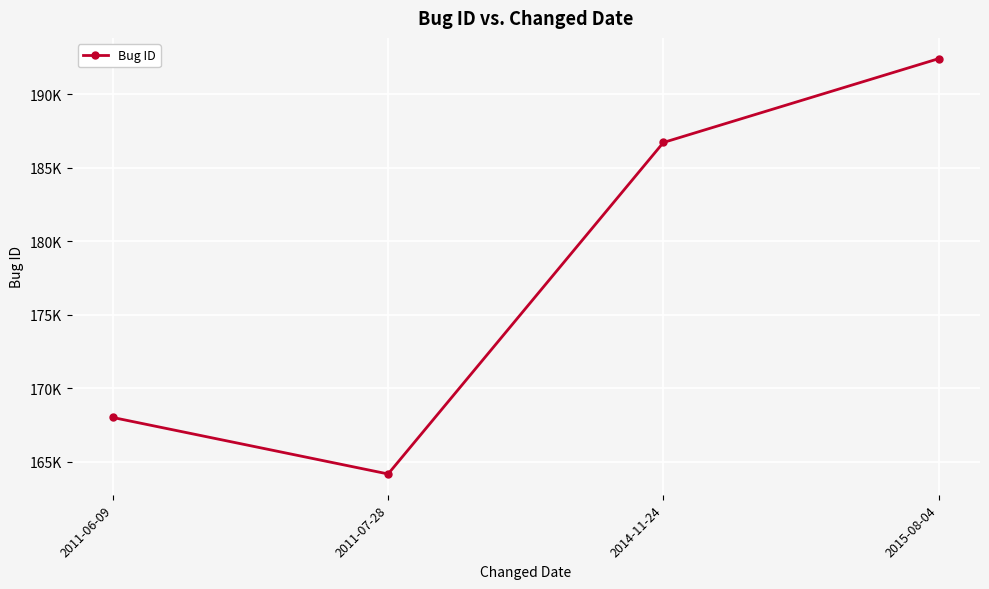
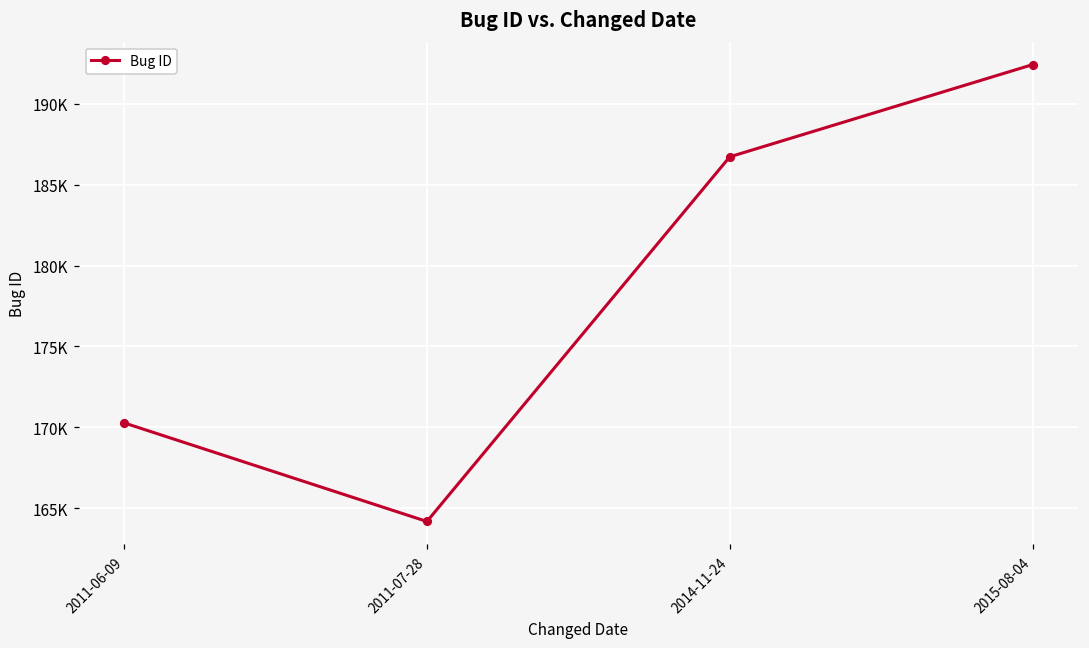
2011-06-09: 168000 -> 170300
